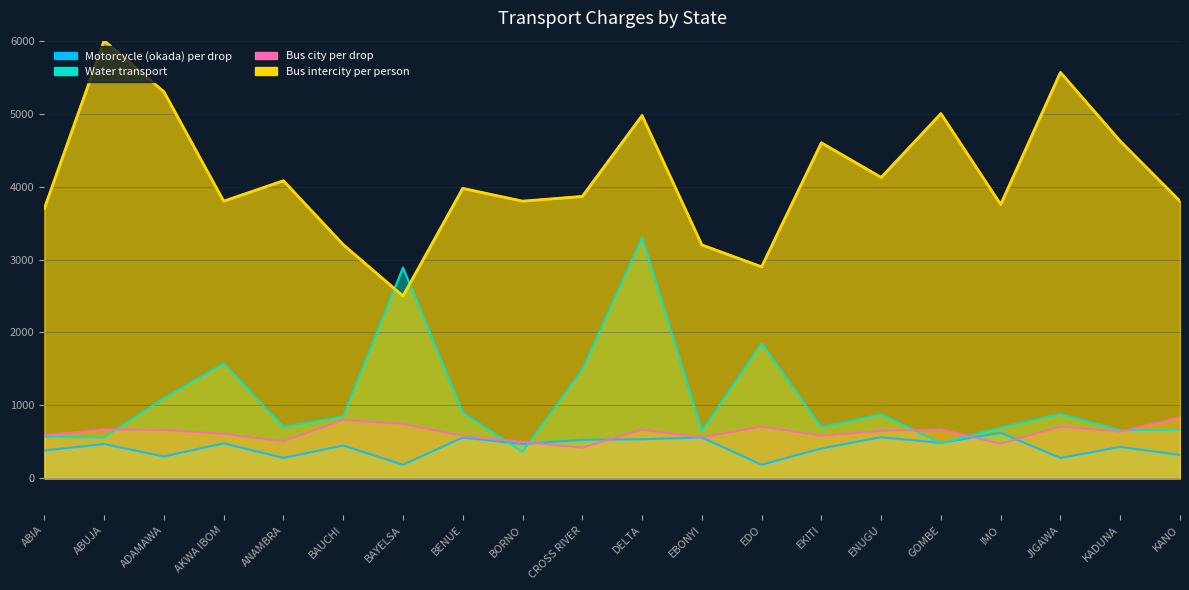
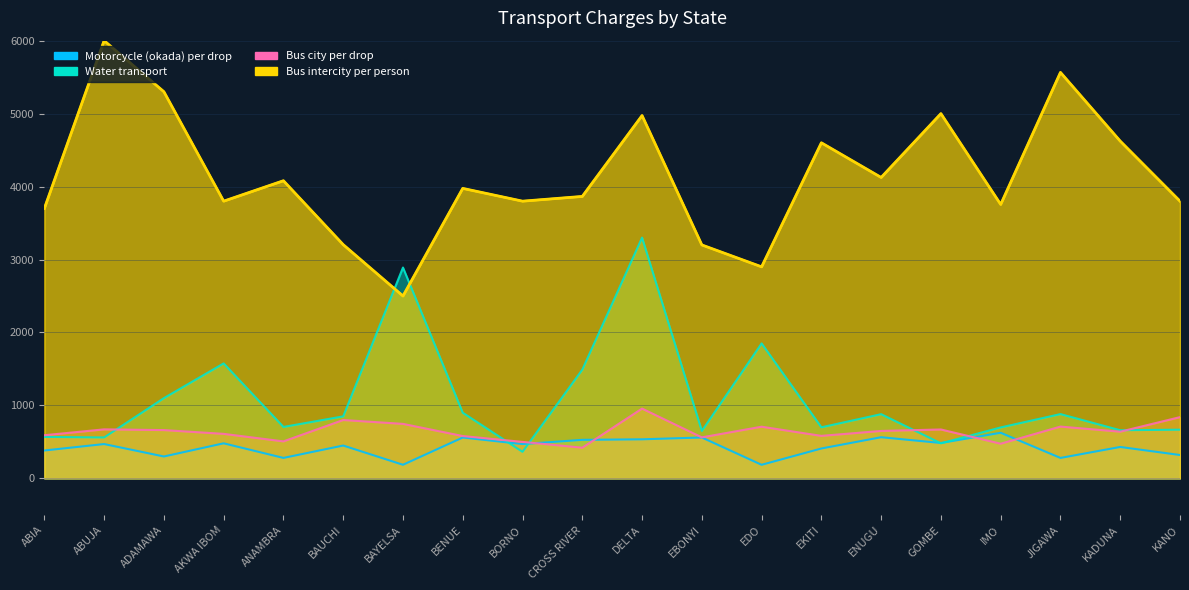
Bus city per drop, DELTA: 700 -> 1000
